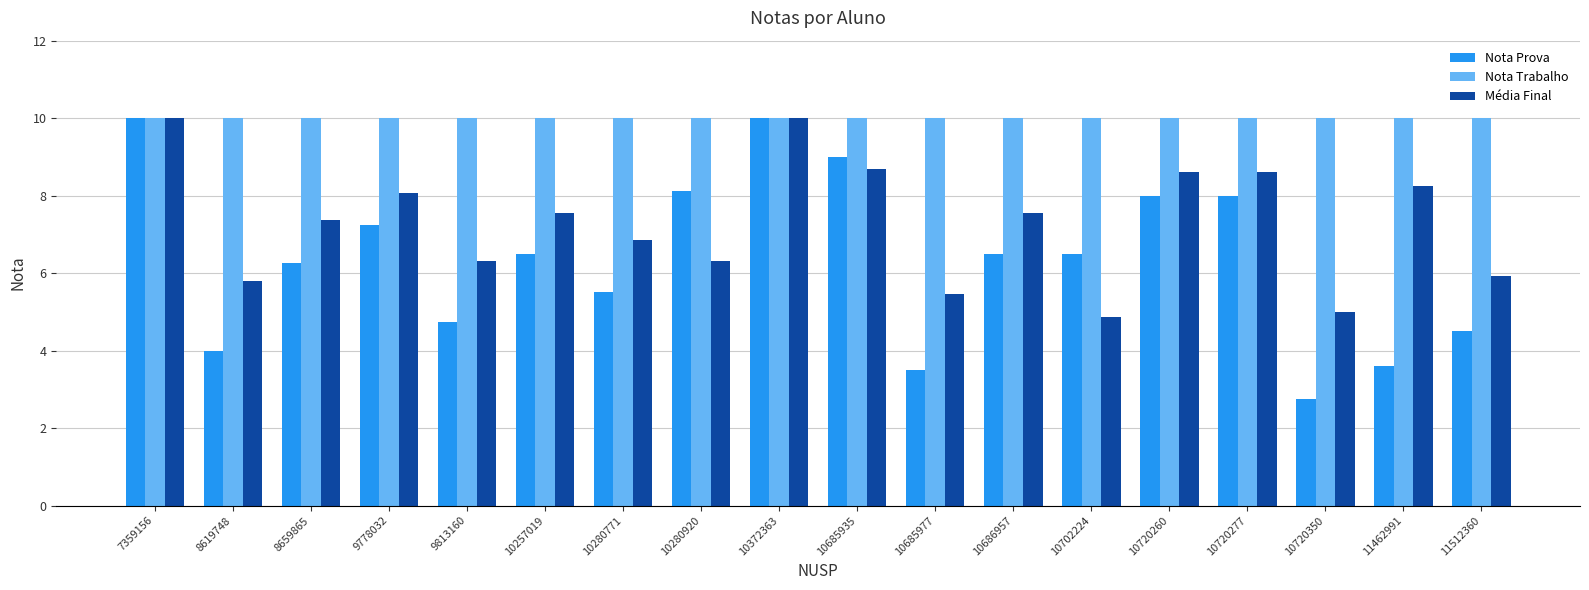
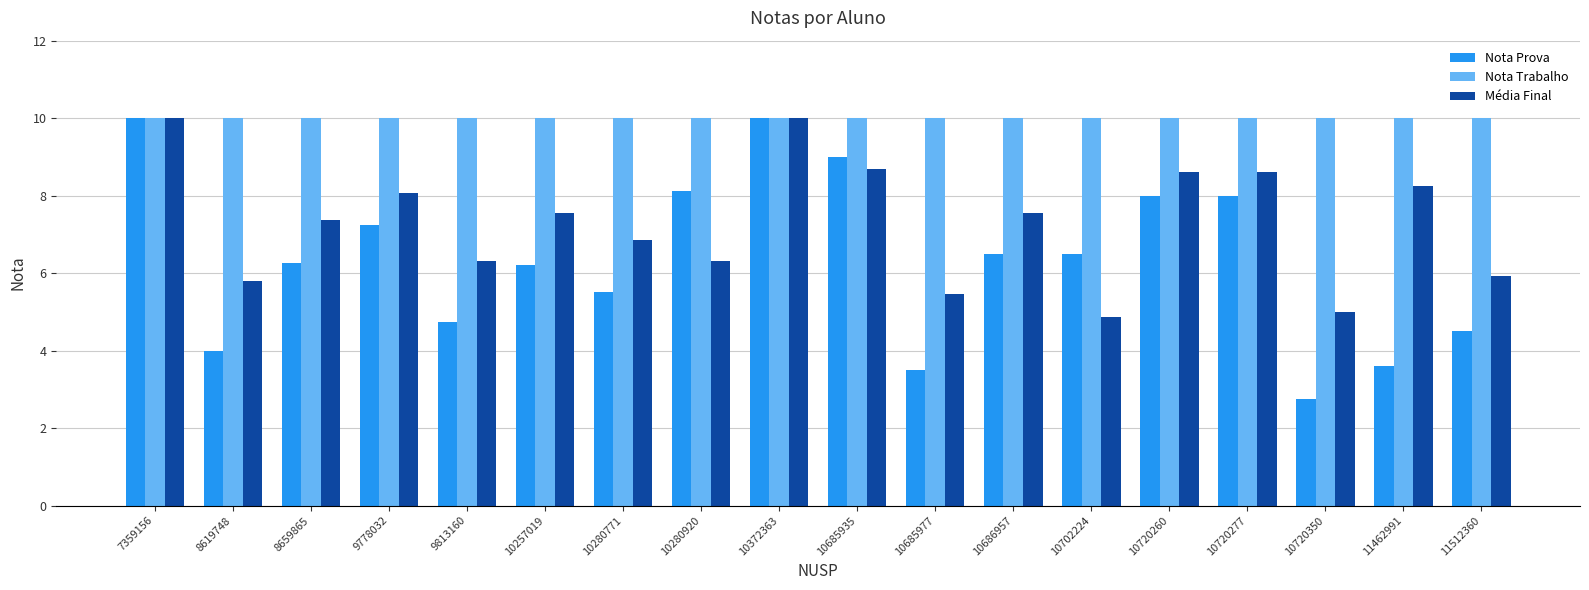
Nota Prova, 10257019: 6.5 -> 6.2
